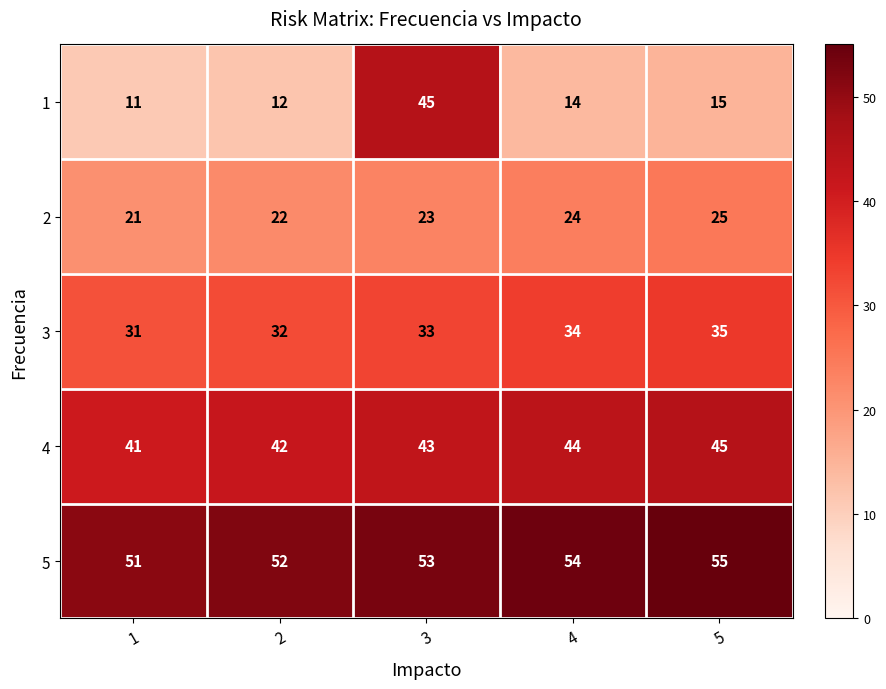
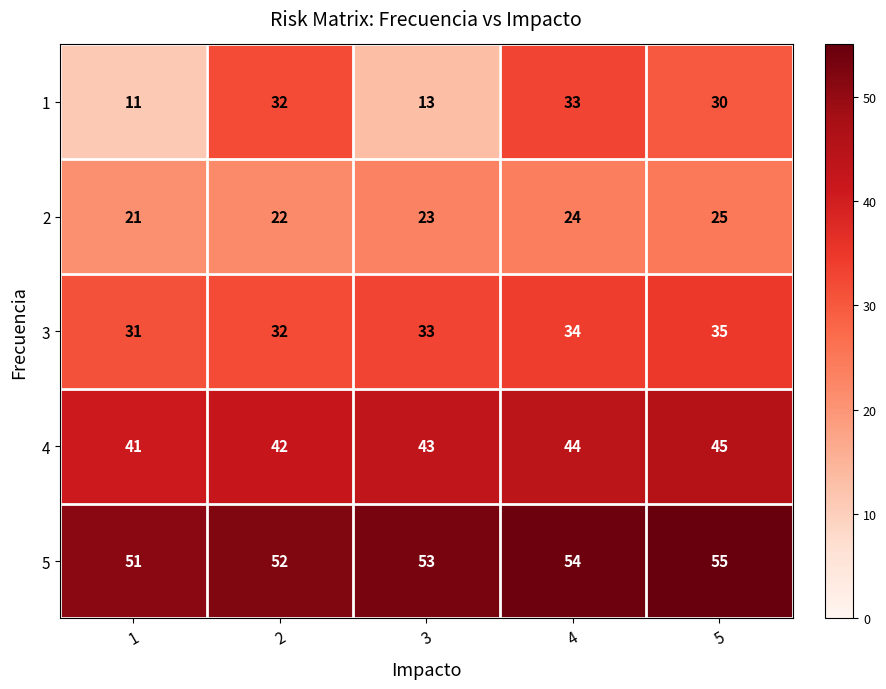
1, 2: 12 -> 32
1, 3: 45 -> 13
1, 4: 14 -> 33
1, 5: 15 -> 30
